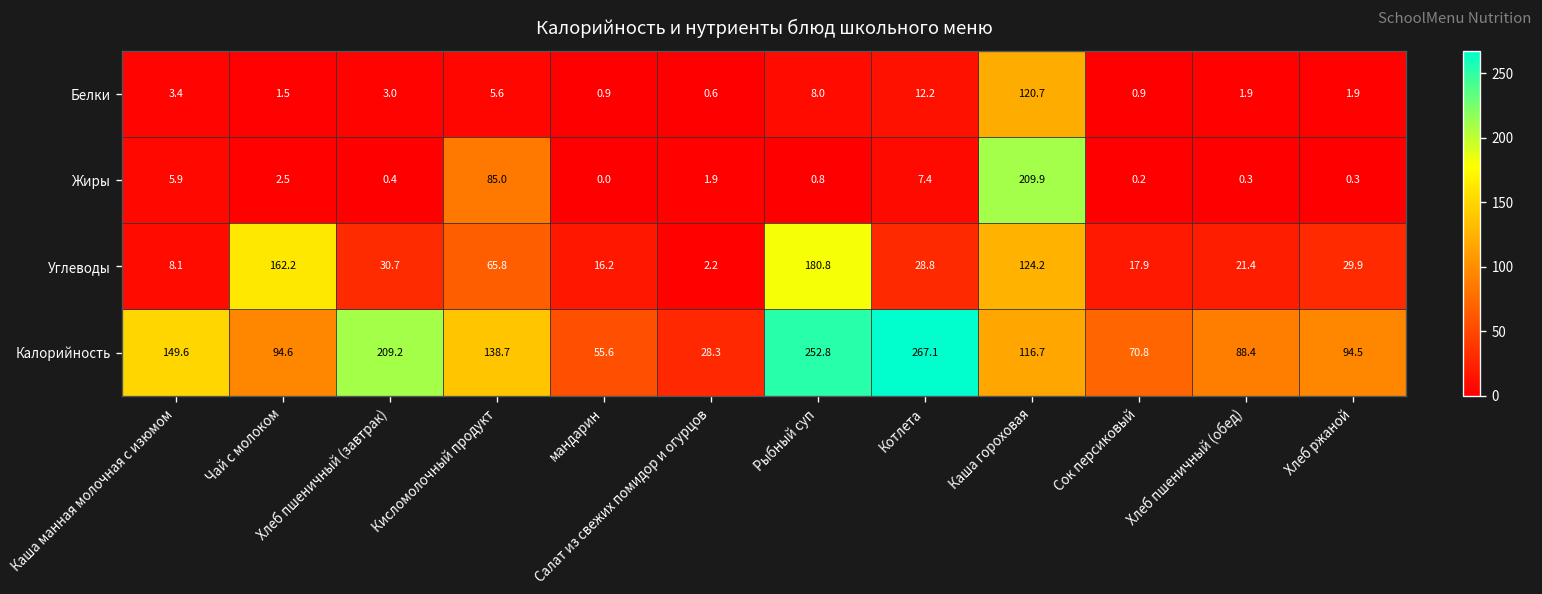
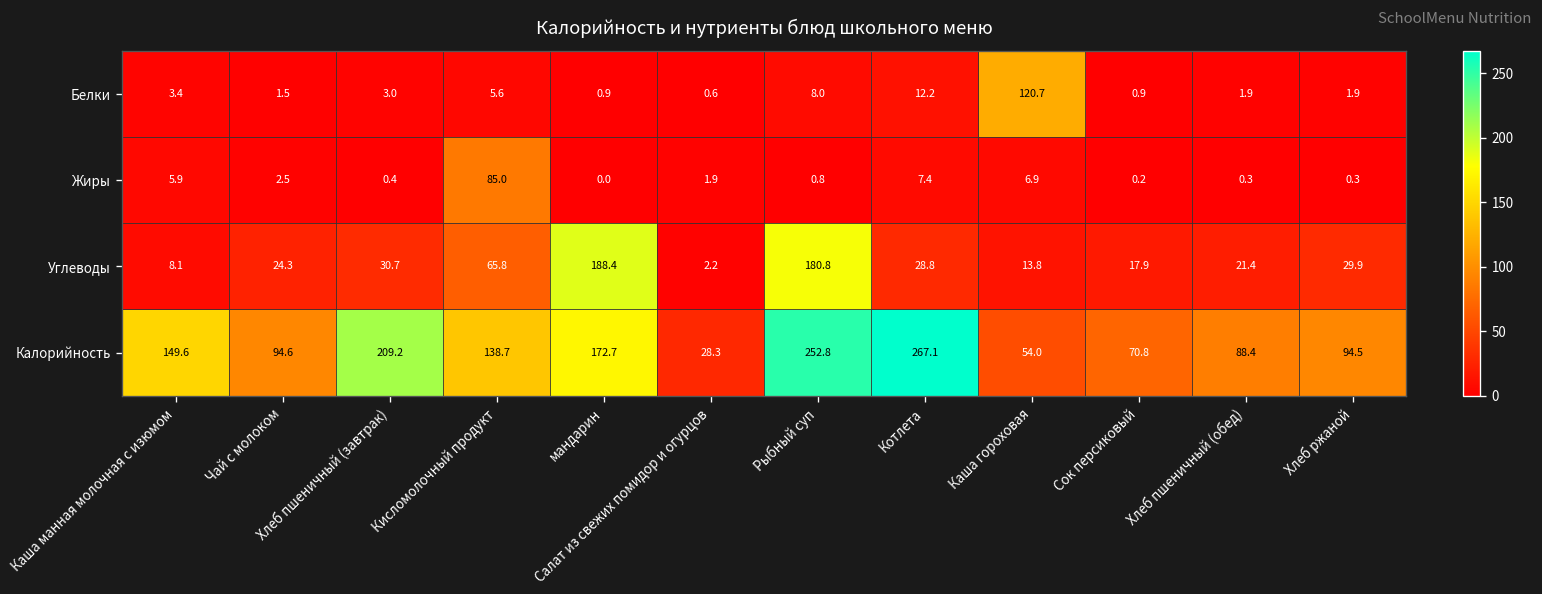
Жиры, Каша гороховая: 209.9 -> 6.9
Углеводы, Чай с молоком: 162.2 -> 24.3
Углеводы, мандарин: 16.2 -> 188.4
Углеводы, Каша гороховая: 124.2 -> 13.8
Калорийность, мандарин: 55.6 -> 172.7
Калорийность, Каша гороховая: 116.7 -> 54.0
